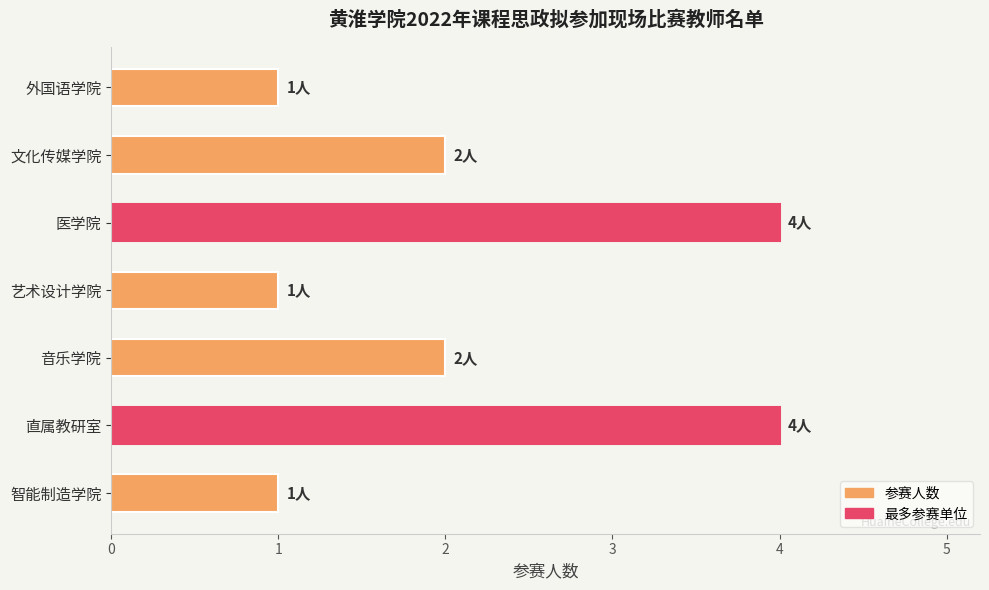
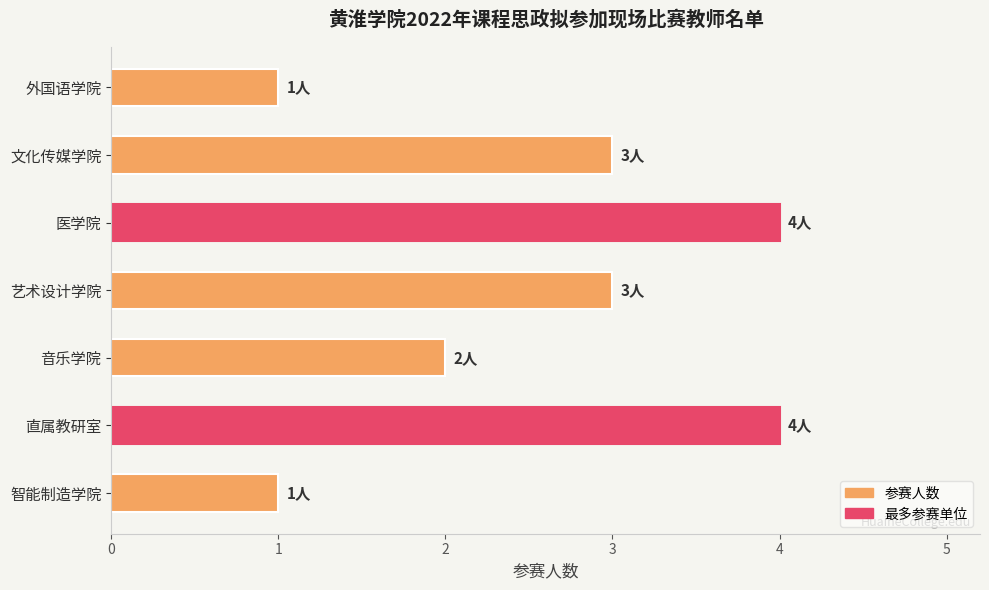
文化传媒学院: 2人 -> 3人
艺术设计学院: 1人 -> 3人
